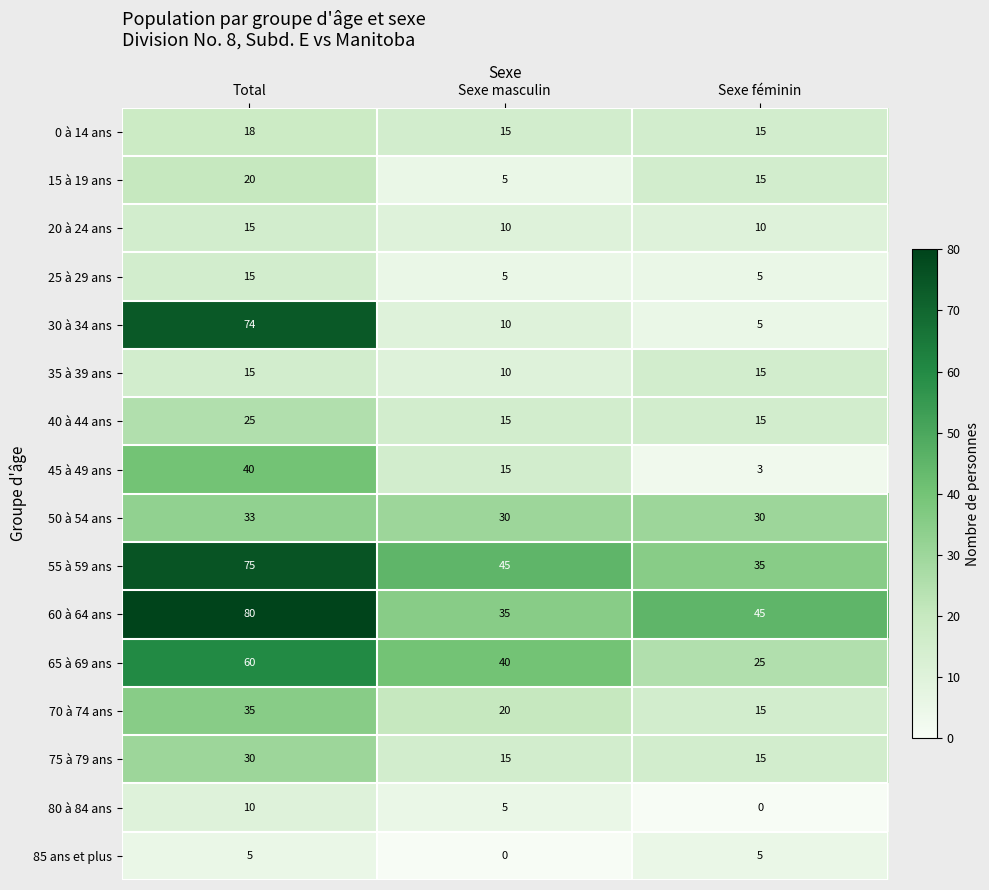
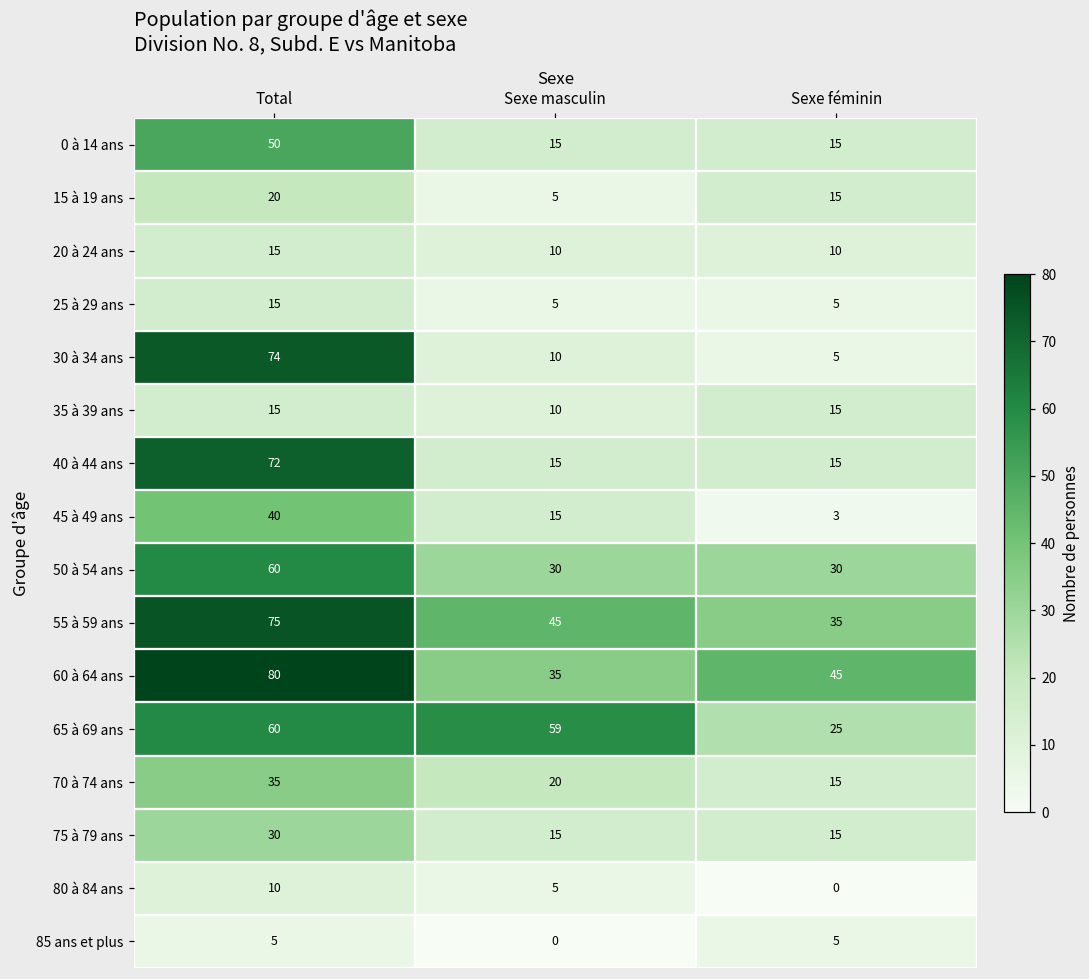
0 à 14 ans, Total: 18 -> 50
40 à 44 ans, Total: 25 -> 72
50 à 54 ans, Total: 33 -> 60
65 à 69 ans, Sexe masculin: 40 -> 59
